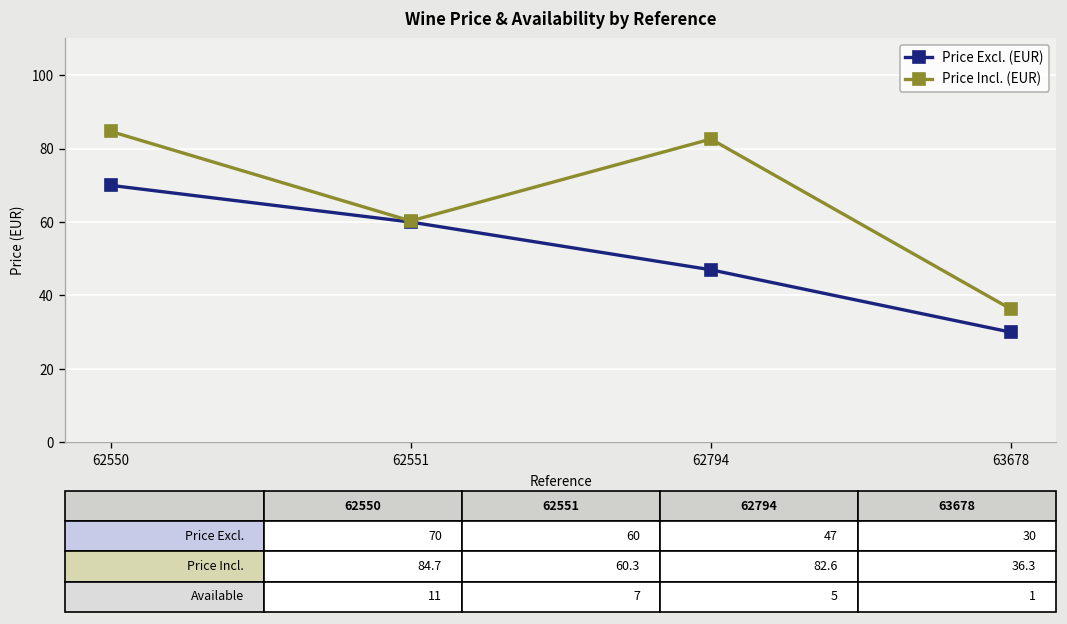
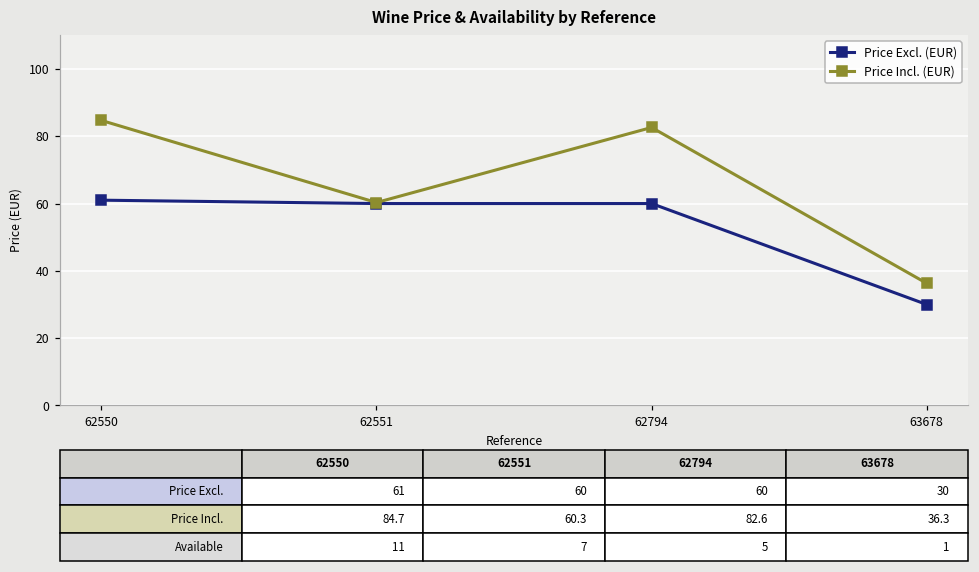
Price Excl. (EUR), 62550: 70 -> 61
Price Excl. (EUR), 62794: 47 -> 60
